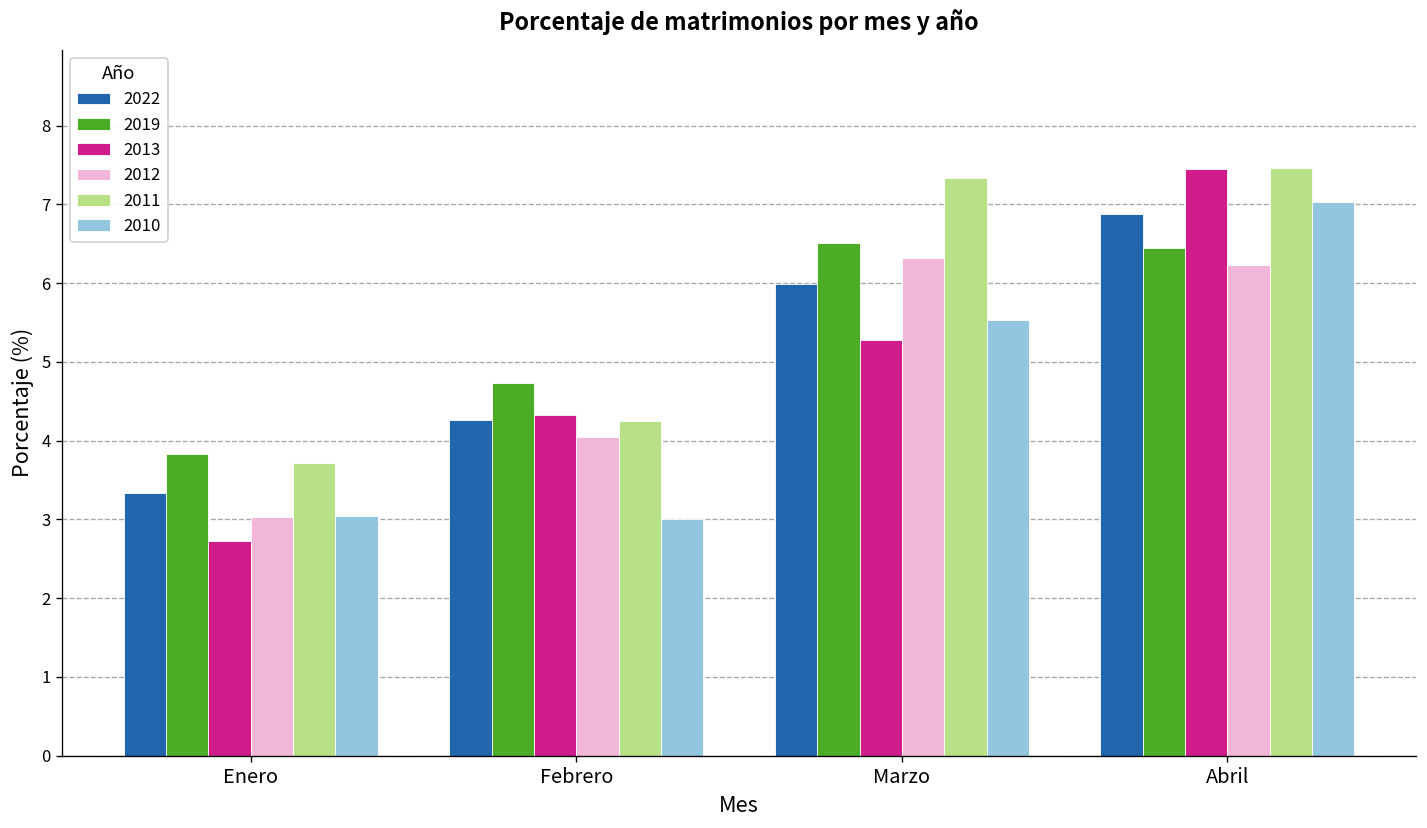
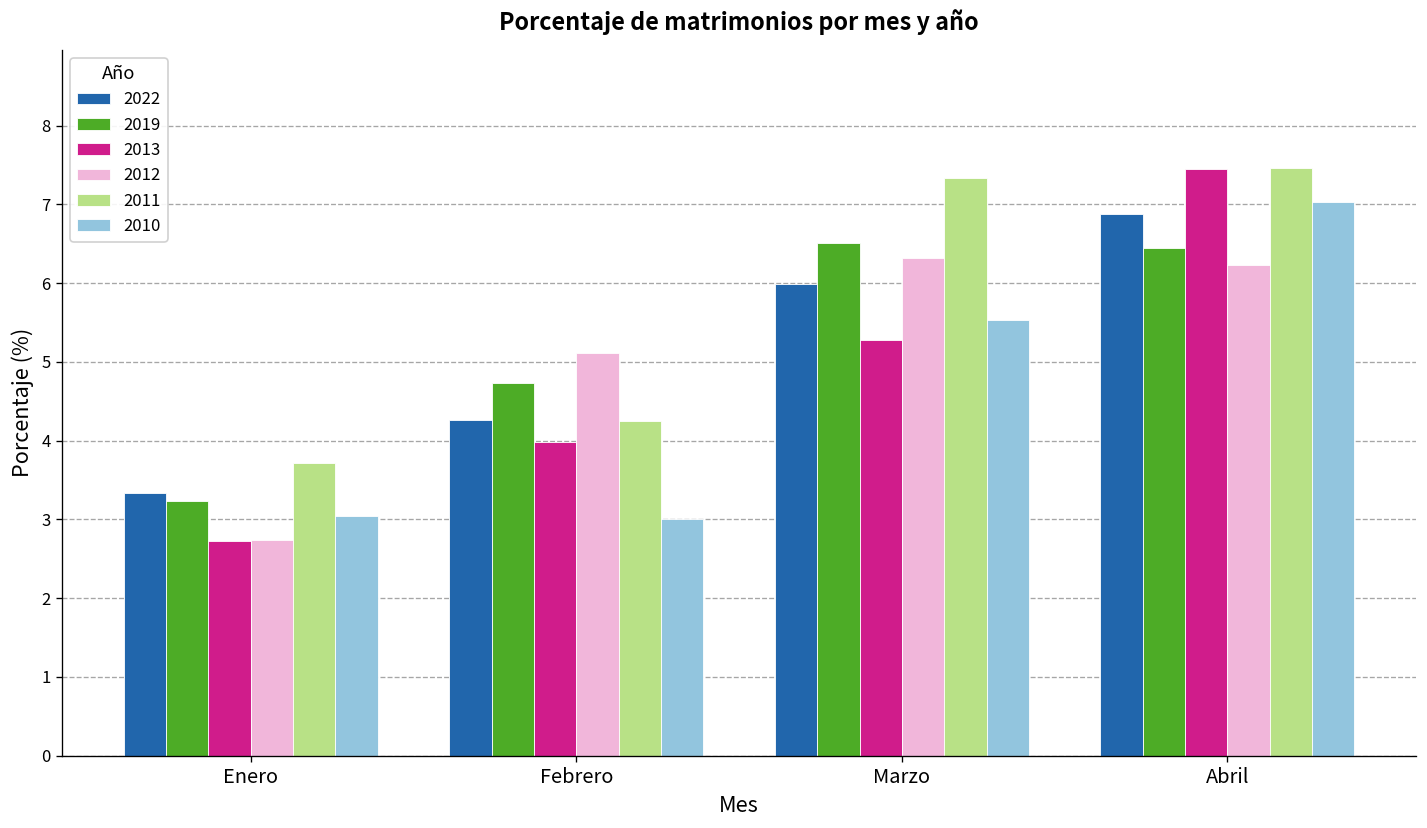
2019, Enero: 3.8 -> 3.2
2012, Enero: 3.0 -> 2.7
2013, Febrero: 4.3 -> 4.0
2012, Febrero: 4.1 -> 5.1
